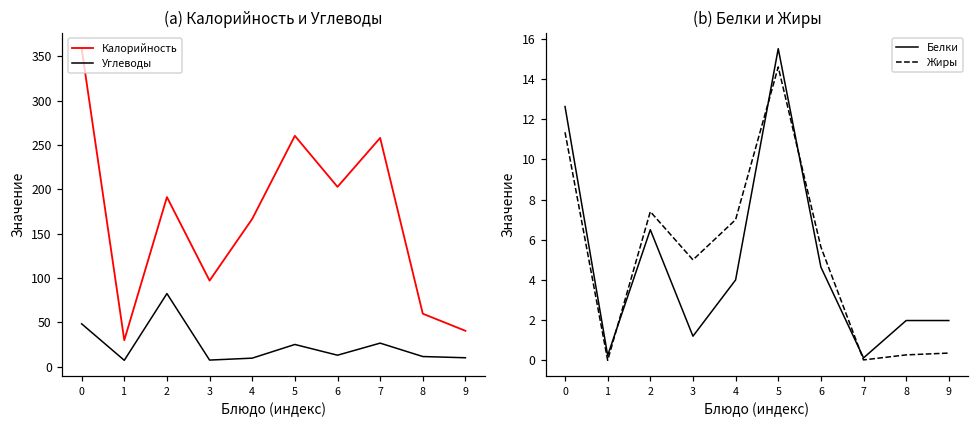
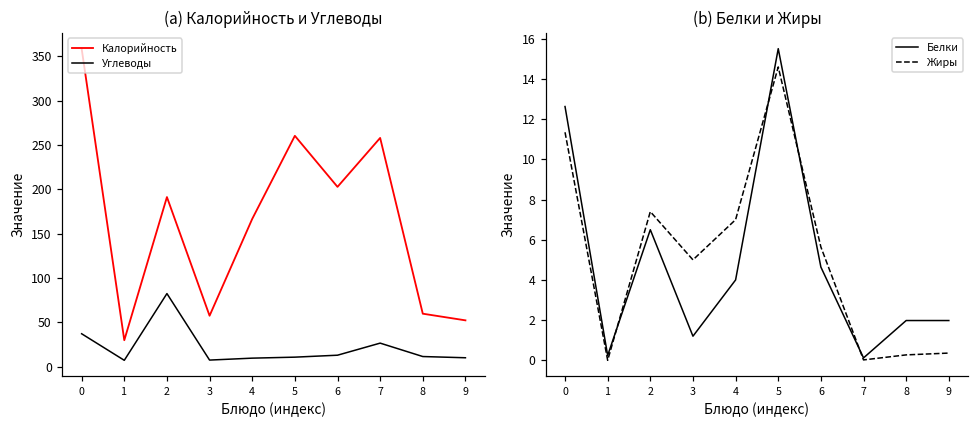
(a) Калорийность и Углеводы, Углеводы, 0: 50 -> 40
(a) Калорийность и Углеводы, Калорийность, 3: 100 -> 60
(a) Калорийность и Углеводы, Углеводы, 5: 30 -> 10
(a) Калорийность и Углеводы, Калорийность, 9: 40 -> 50
